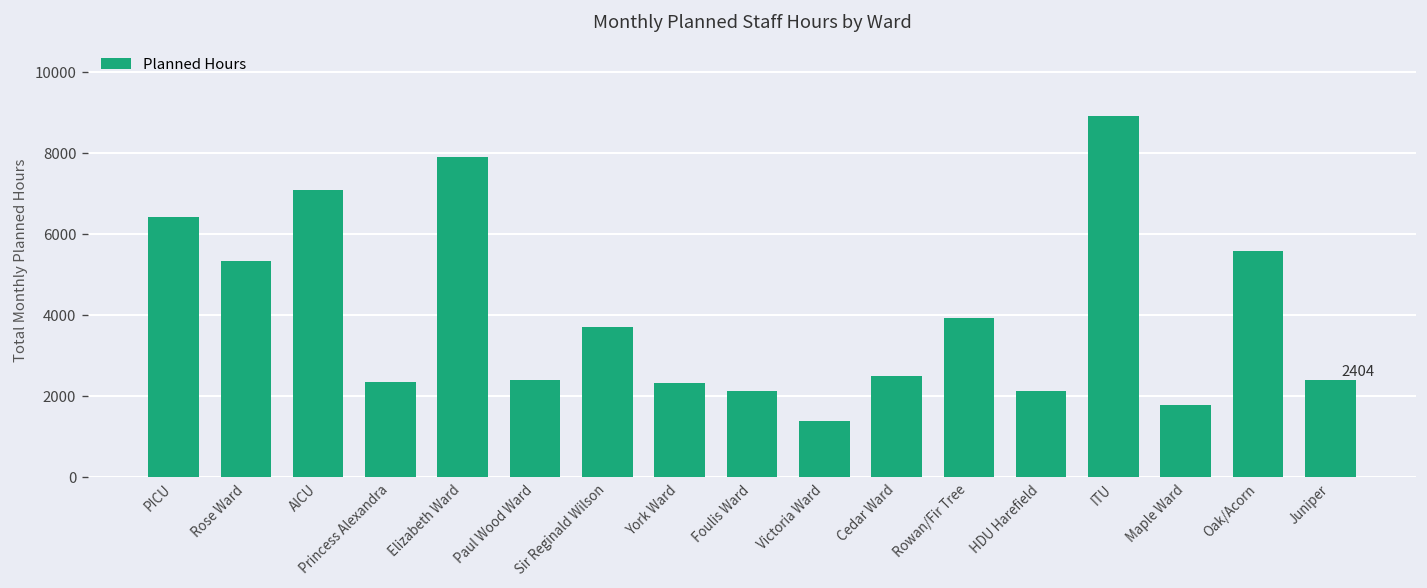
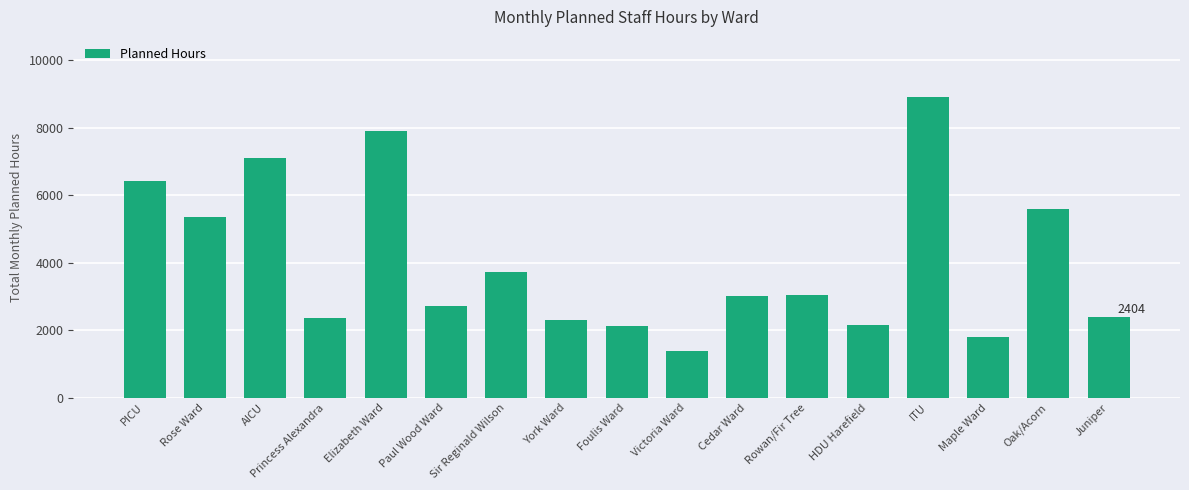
Paul Wood Ward: 2400 -> 2700
Cedar Ward: 2500 -> 3000
Rowan/Fir Tree: 3900 -> 3000
